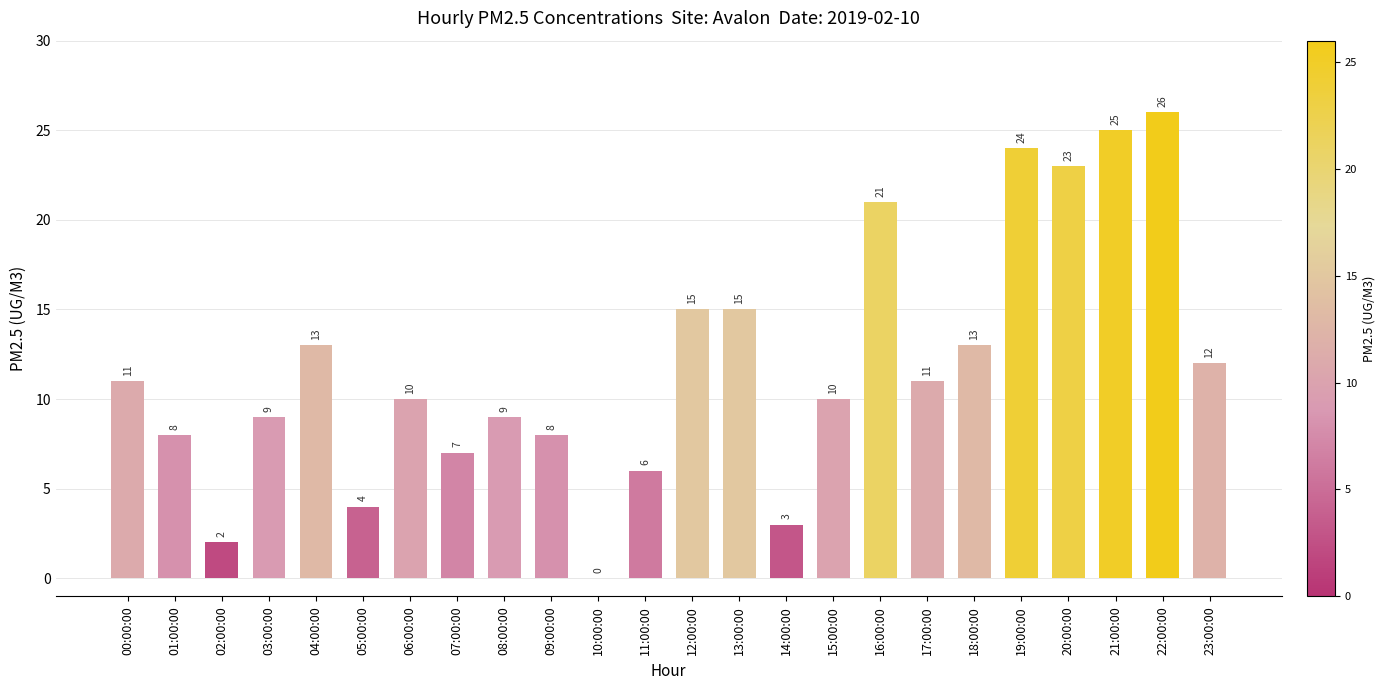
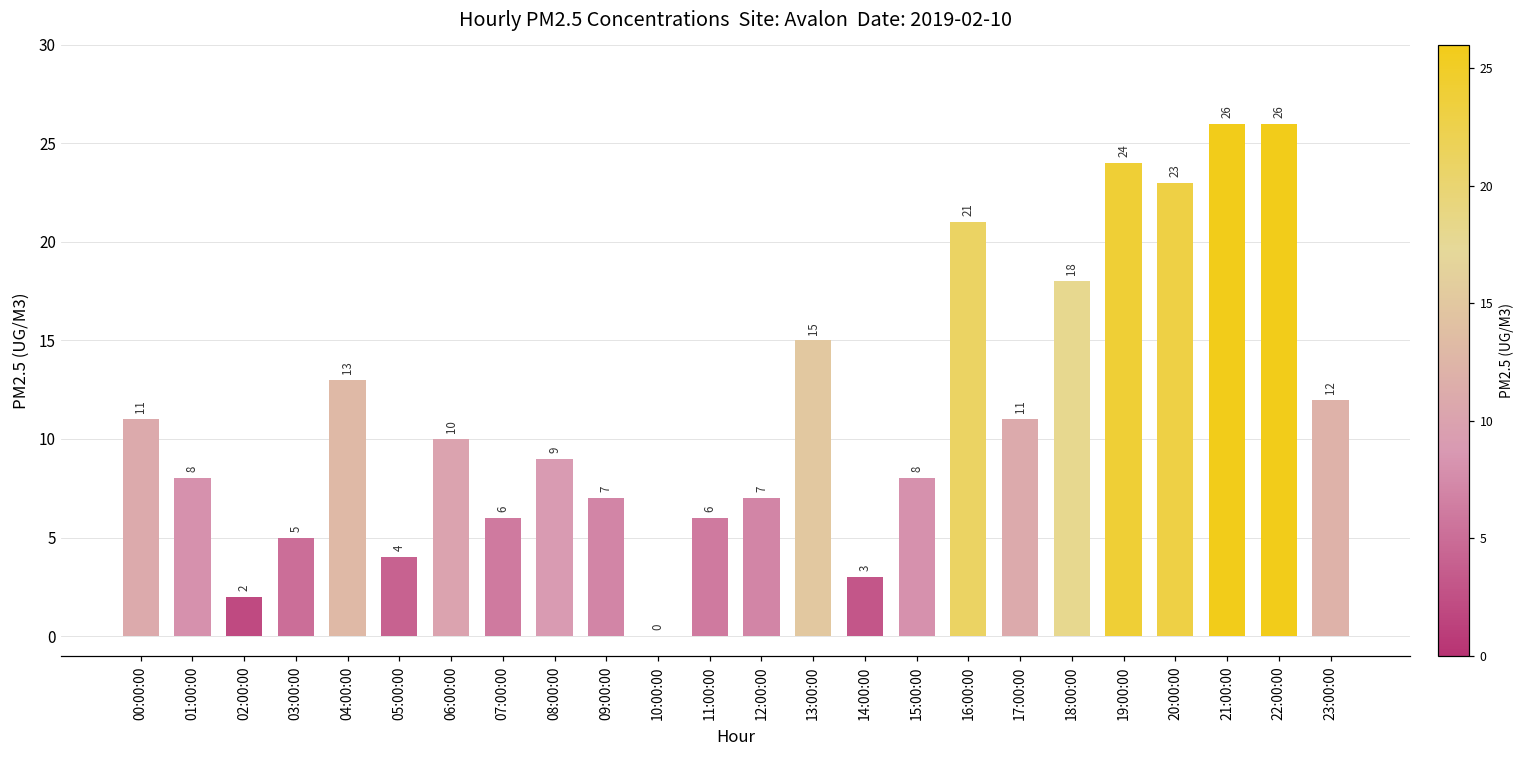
03:00:00: 9 -> 5
07:00:00: 7 -> 6
09:00:00: 8 -> 7
12:00:00: 15 -> 7
15:00:00: 10 -> 8
18:00:00: 13 -> 18
21:00:00: 25 -> 26
